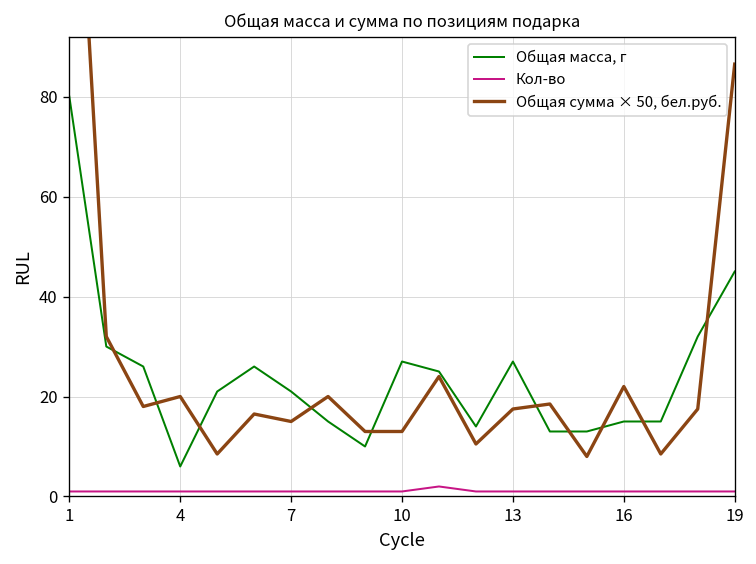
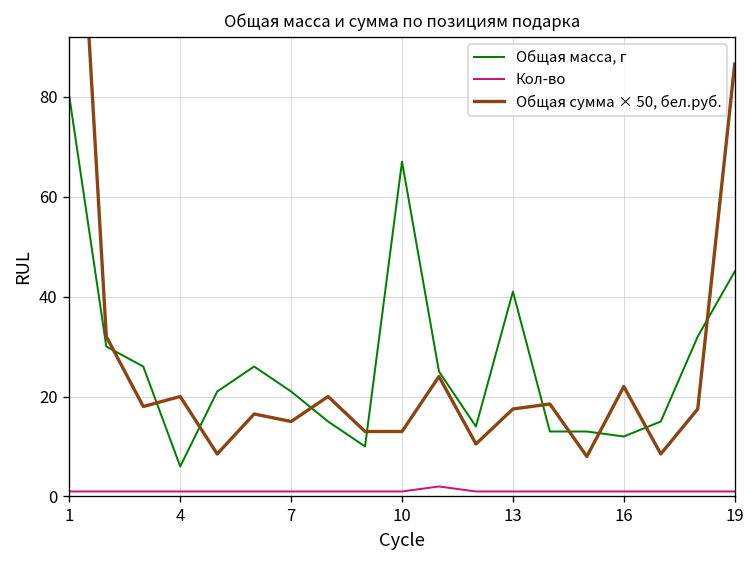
Общая масса, г, 10: 27 -> 67
Общая масса, г, 13: 27 -> 41
Общая масса, г, 16: 15 -> 12
